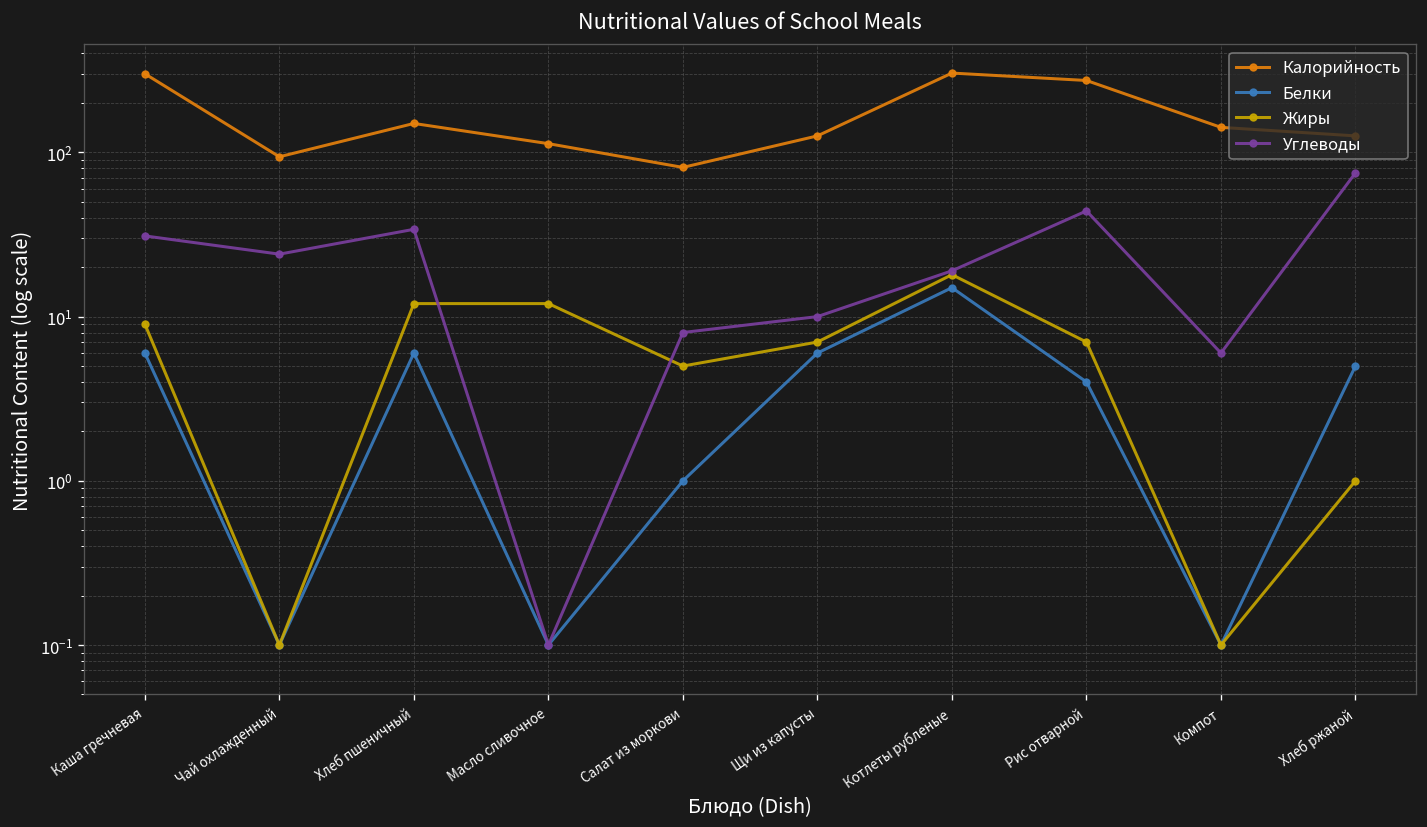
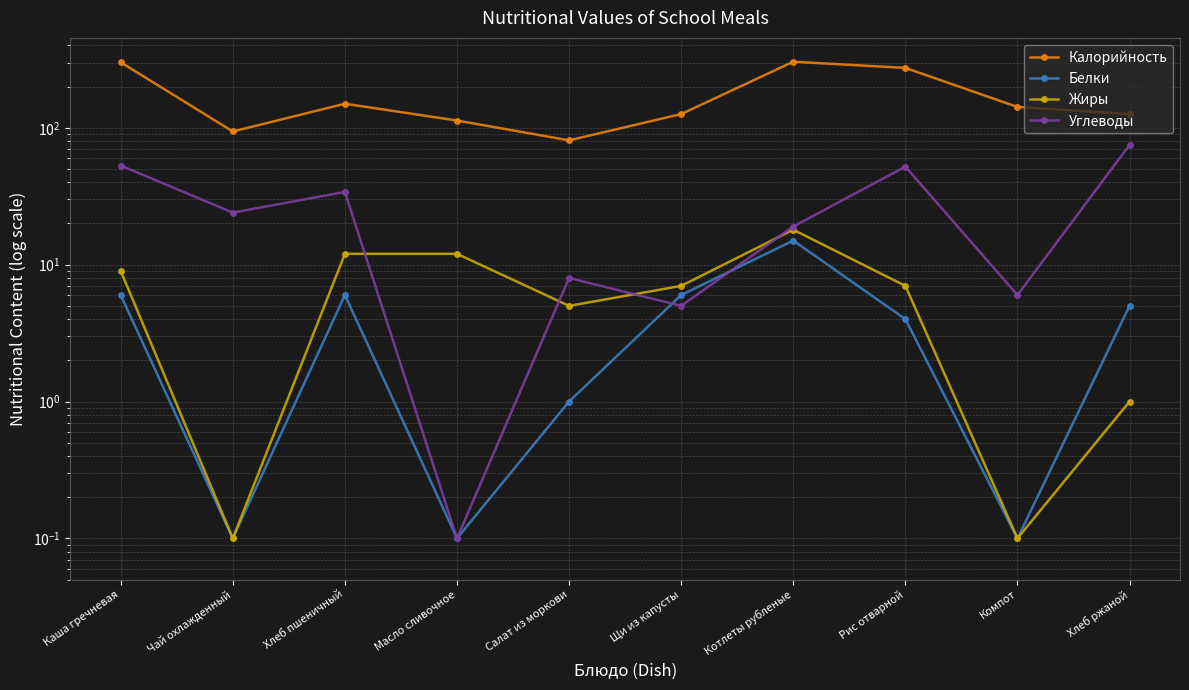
Углеводы, Каша гречневая: 31 -> 53
Углеводы, Щи из капусты: 10 -> 5
Углеводы, Рис отварной: 44 -> 52
